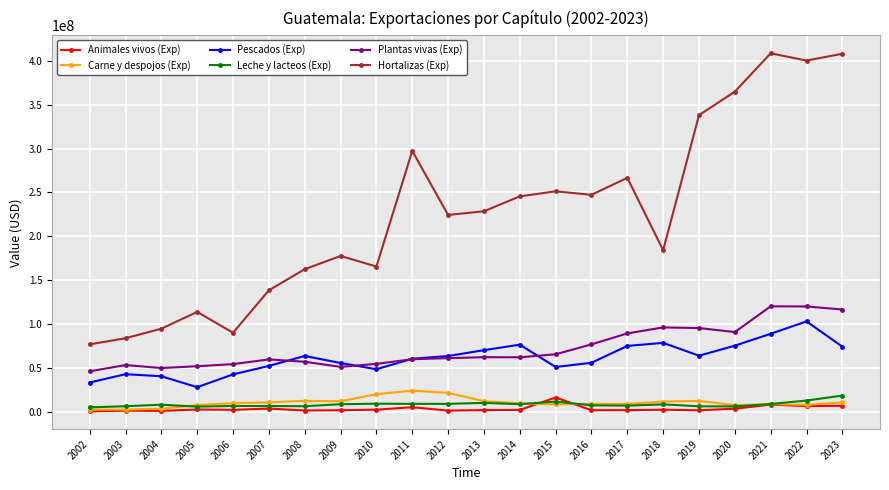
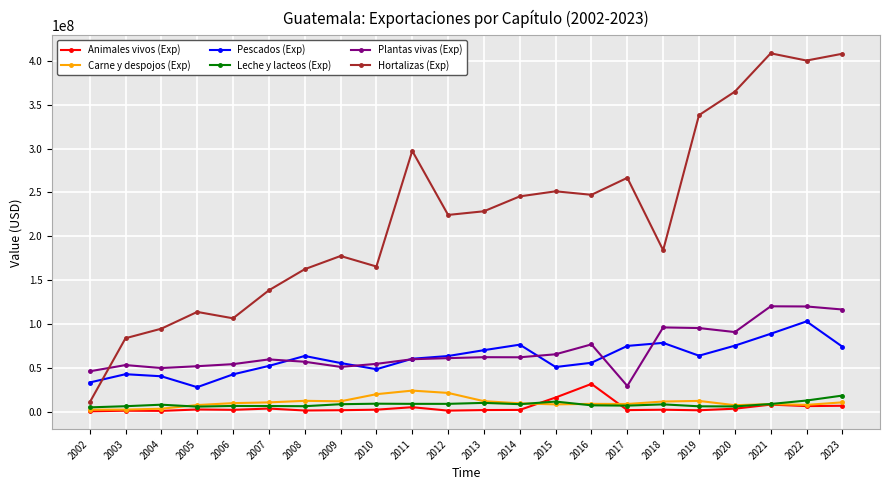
Hortalizas (Exp), 2002: 80000000 -> 10000000
Hortalizas (Exp), 2006: 90000000 -> 110000000
Animales vivos (Exp), 2016: 0 -> 30000000
Plantas vivas (Exp), 2017: 90000000 -> 30000000
